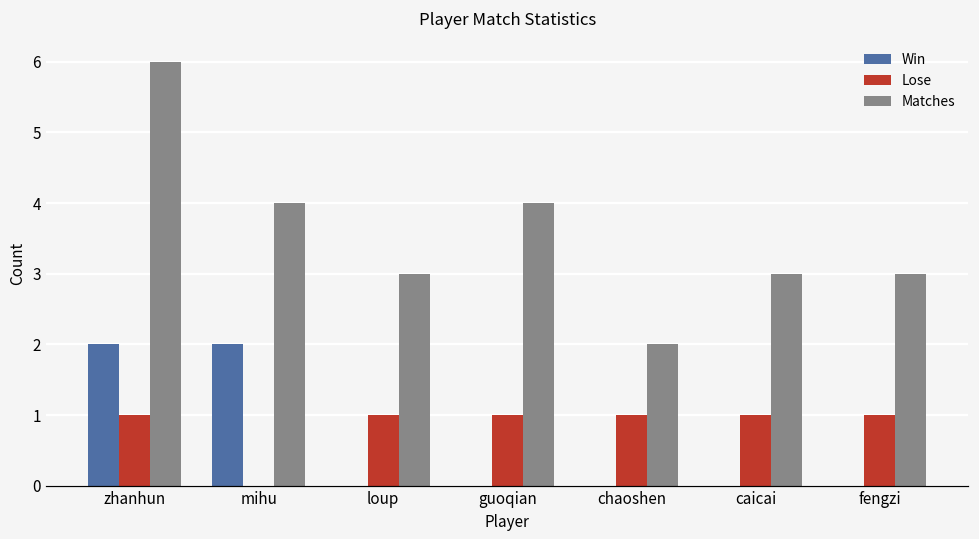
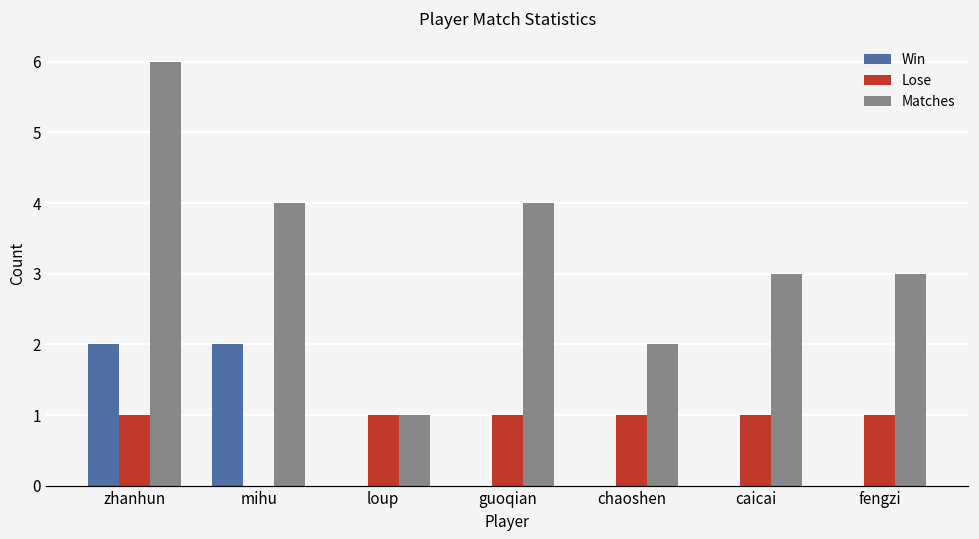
Matches, loup: 3 -> 1
